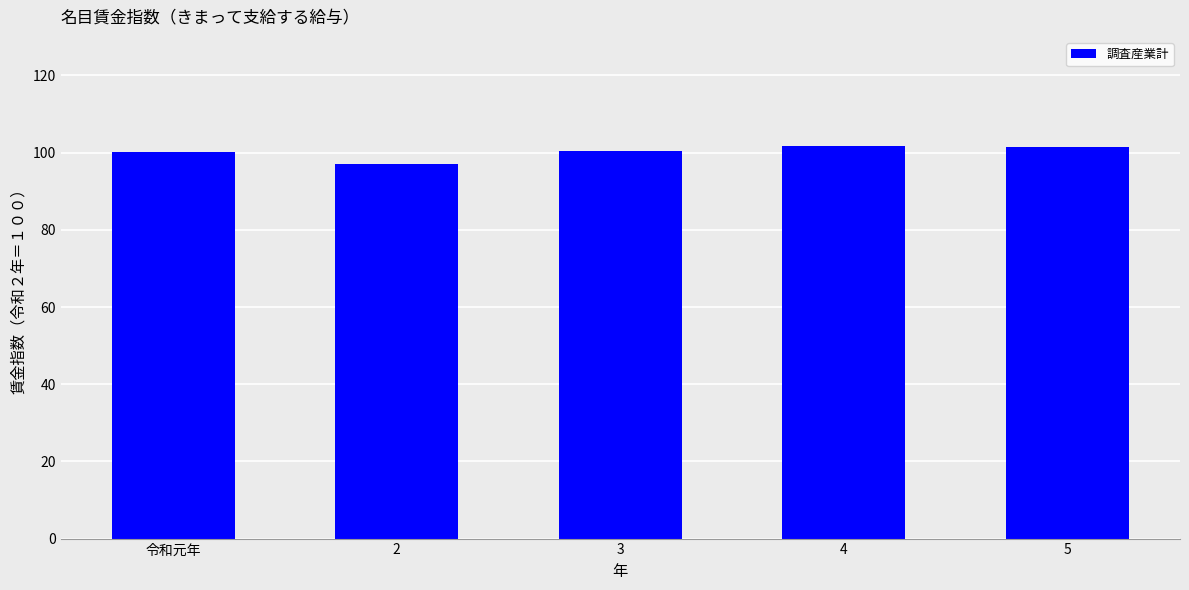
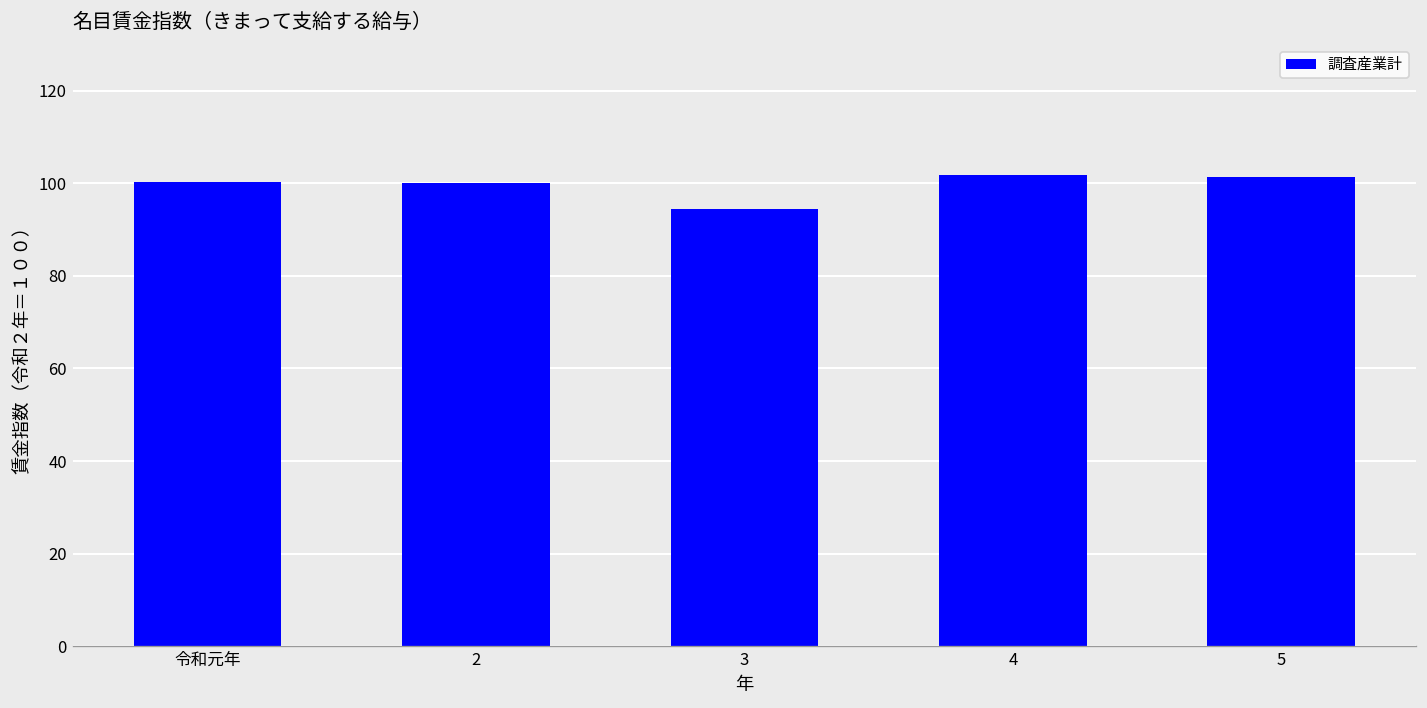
2: 97 -> 100
3: 101 -> 95
